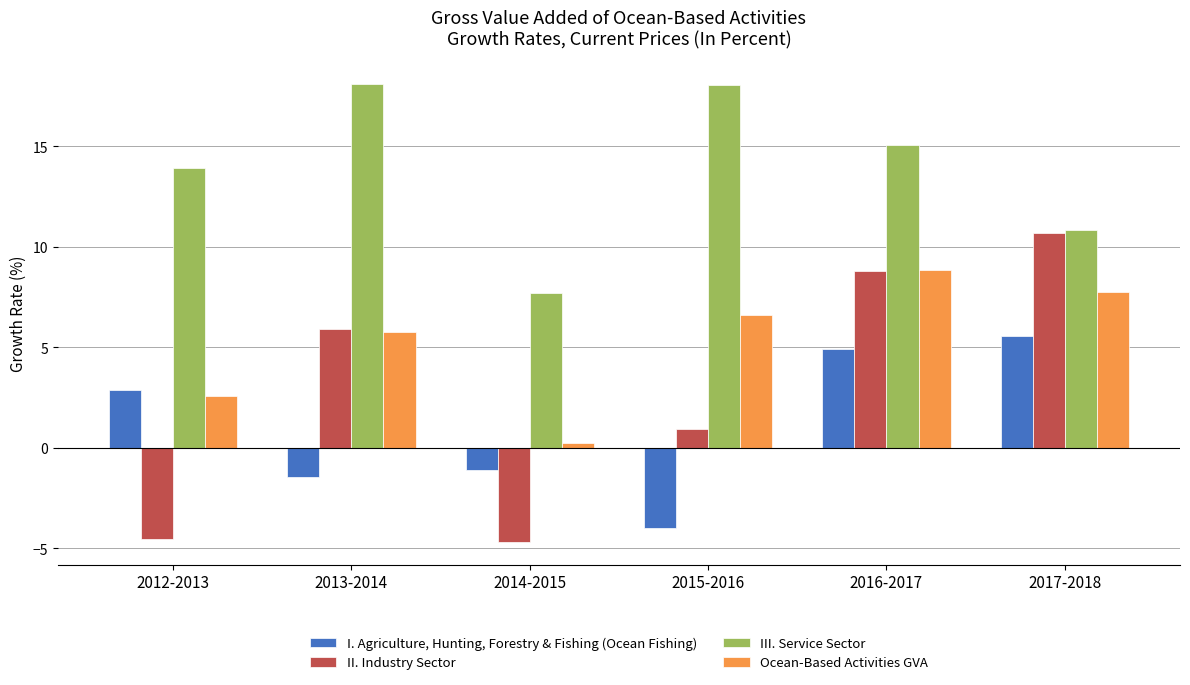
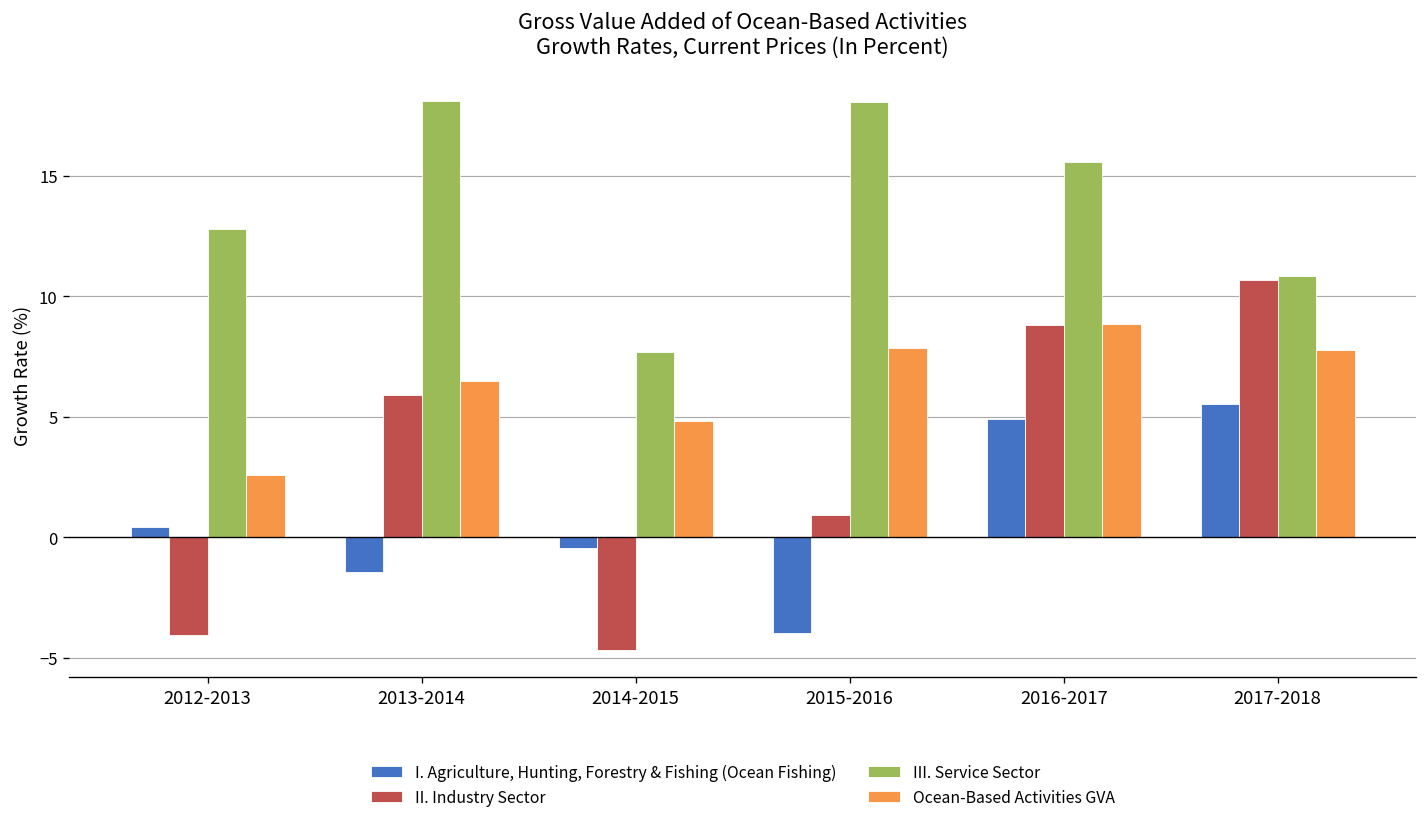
I. Agriculture, Hunting, Forestry & Fishing (Ocean Fishing), 2012-2013: 2.9 -> 0.4
II. Industry Sector, 2012-2013: -4.5 -> -4.1
III. Service Sector, 2012-2013: 13.9 -> 12.8
Ocean-Based Activities GVA, 2013-2014: 5.8 -> 6.5
I. Agriculture, Hunting, Forestry & Fishing (Ocean Fishing), 2014-2015: -1.1 -> -0.4
Ocean-Based Activities GVA, 2014-2015: 0.2 -> 4.8
Ocean-Based Activities GVA, 2015-2016: 6.6 -> 7.9
III. Service Sector, 2016-2017: 15.0 -> 15.6
